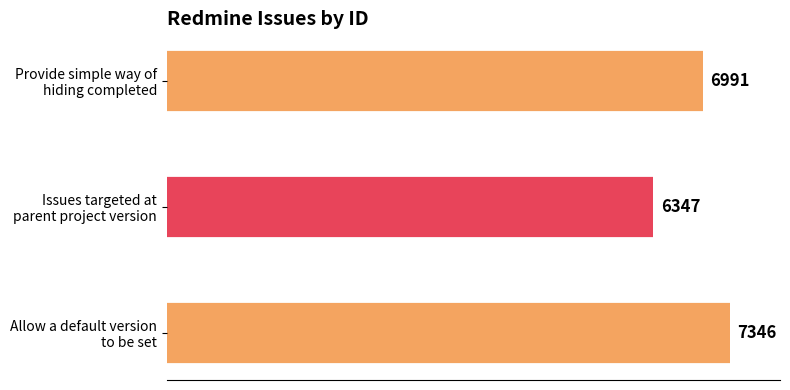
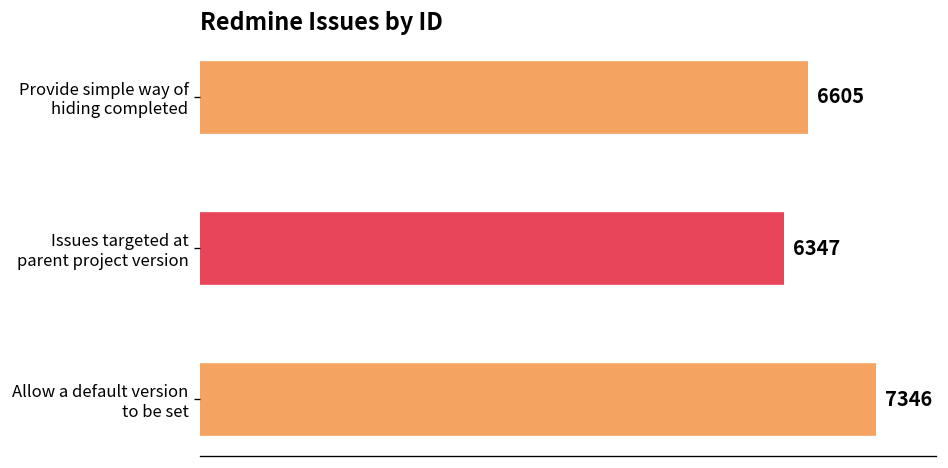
Provide simple way of hiding completed: 6991 -> 6605
